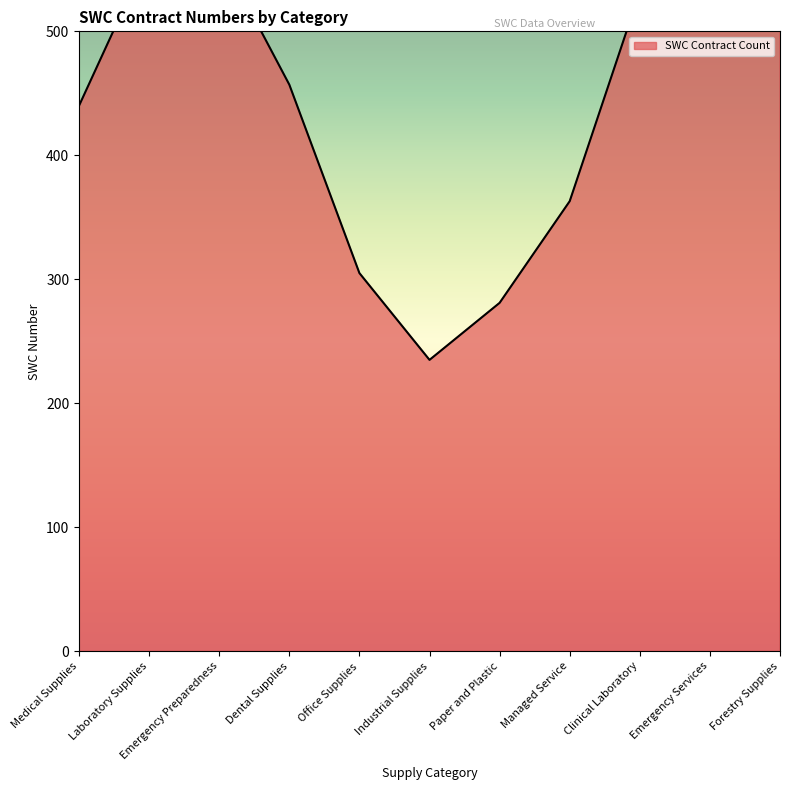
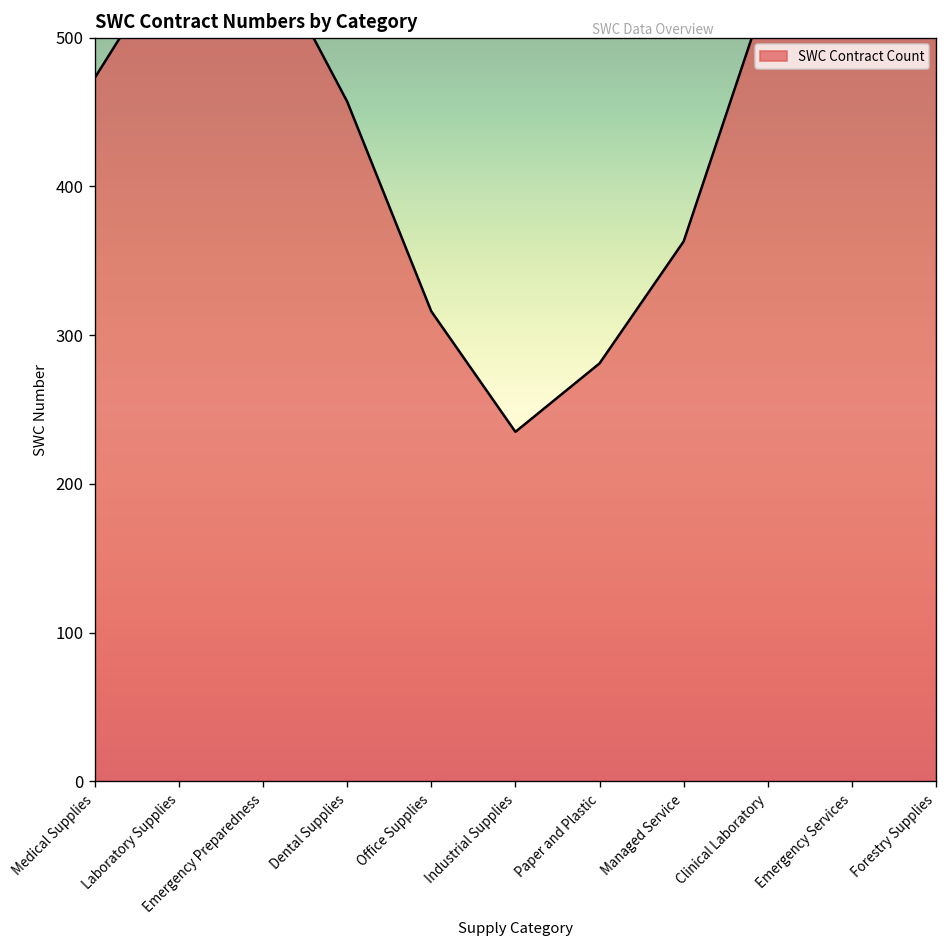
Medical Supplies: 440 -> 473
Office Supplies: 305 -> 316
